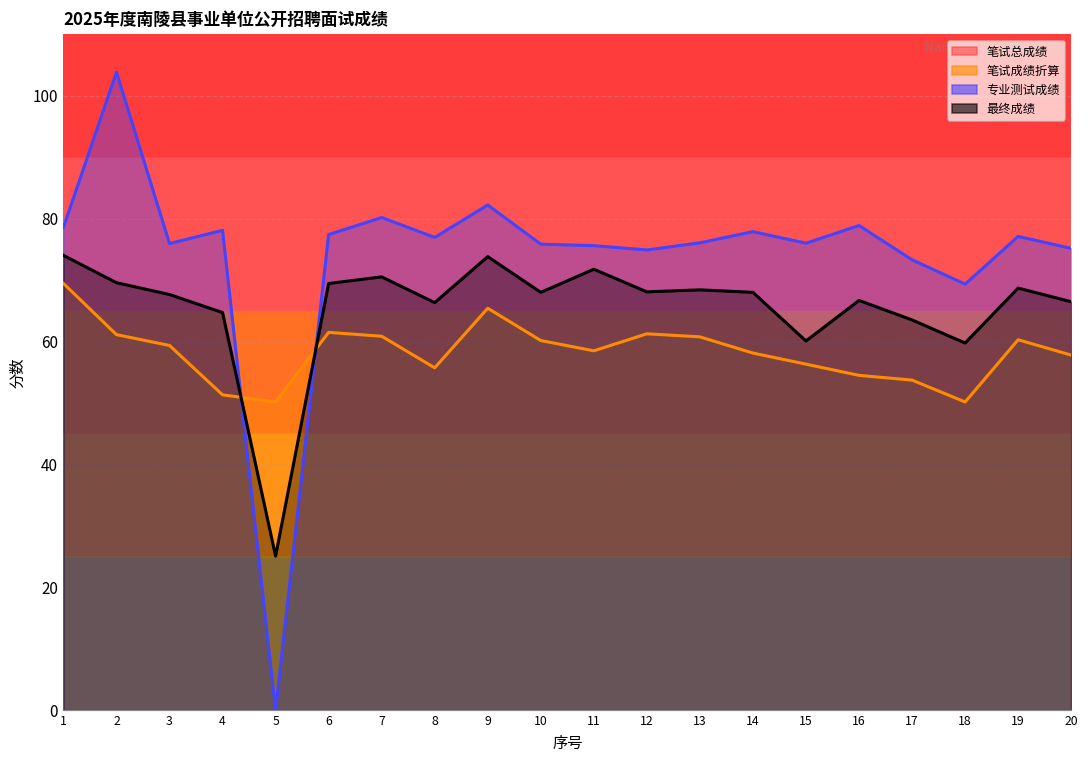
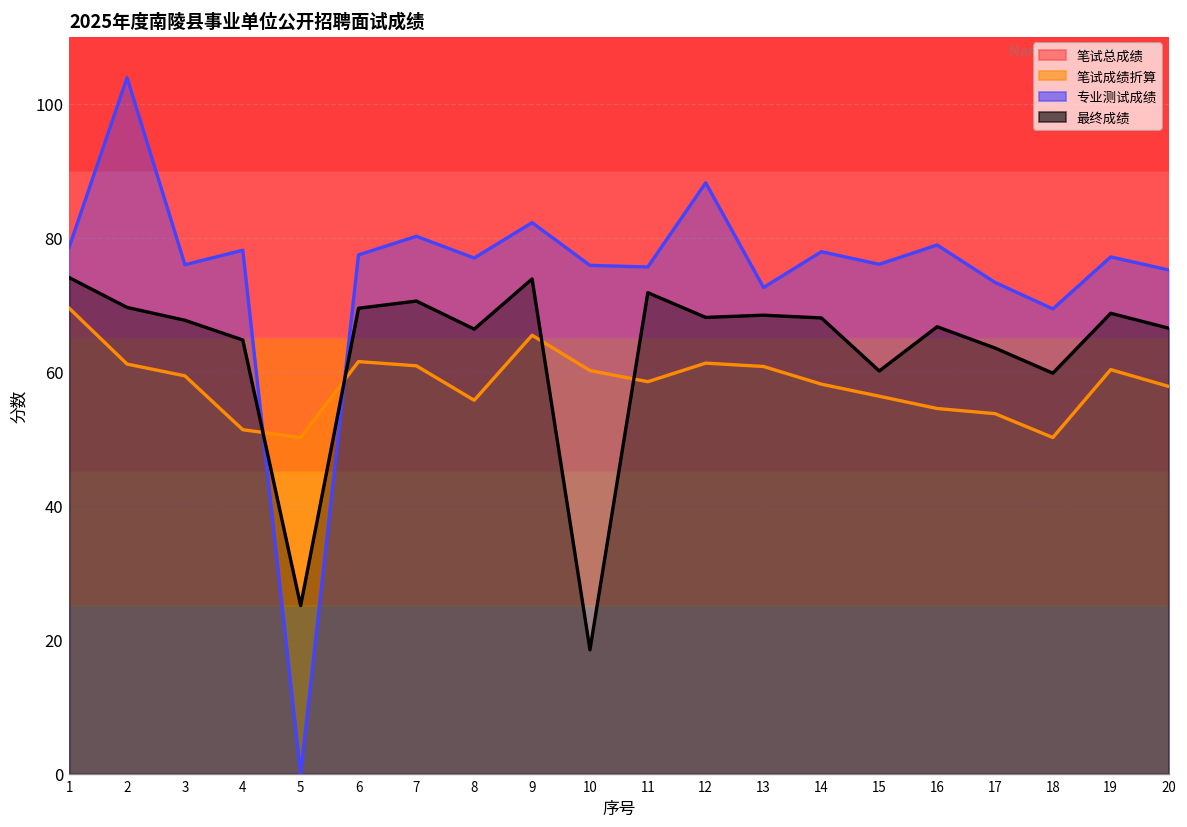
最终成绩, 10: 68 -> 18
专业测试成绩, 12: 75 -> 88
专业测试成绩, 13: 76 -> 73
